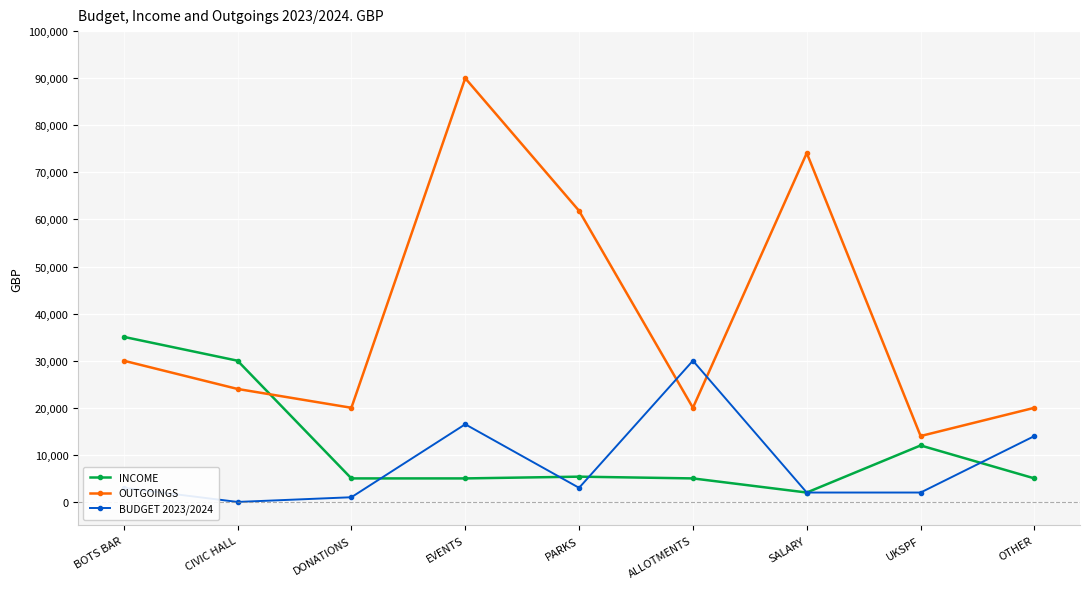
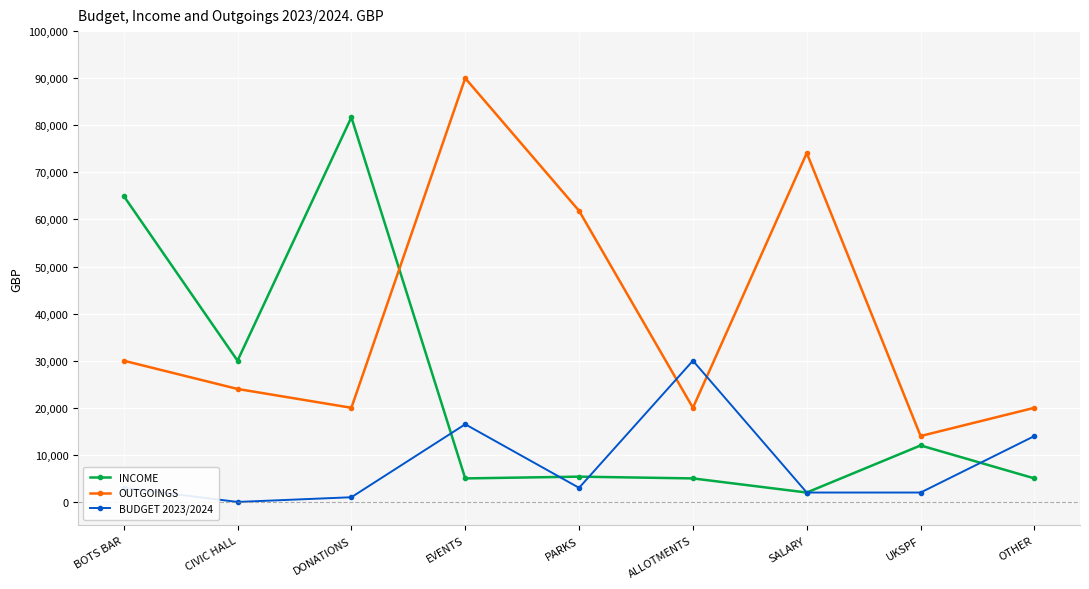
INCOME, BOTS BAR: 35,000 -> 65,000
INCOME, DONATIONS: 5,000 -> 82,000
